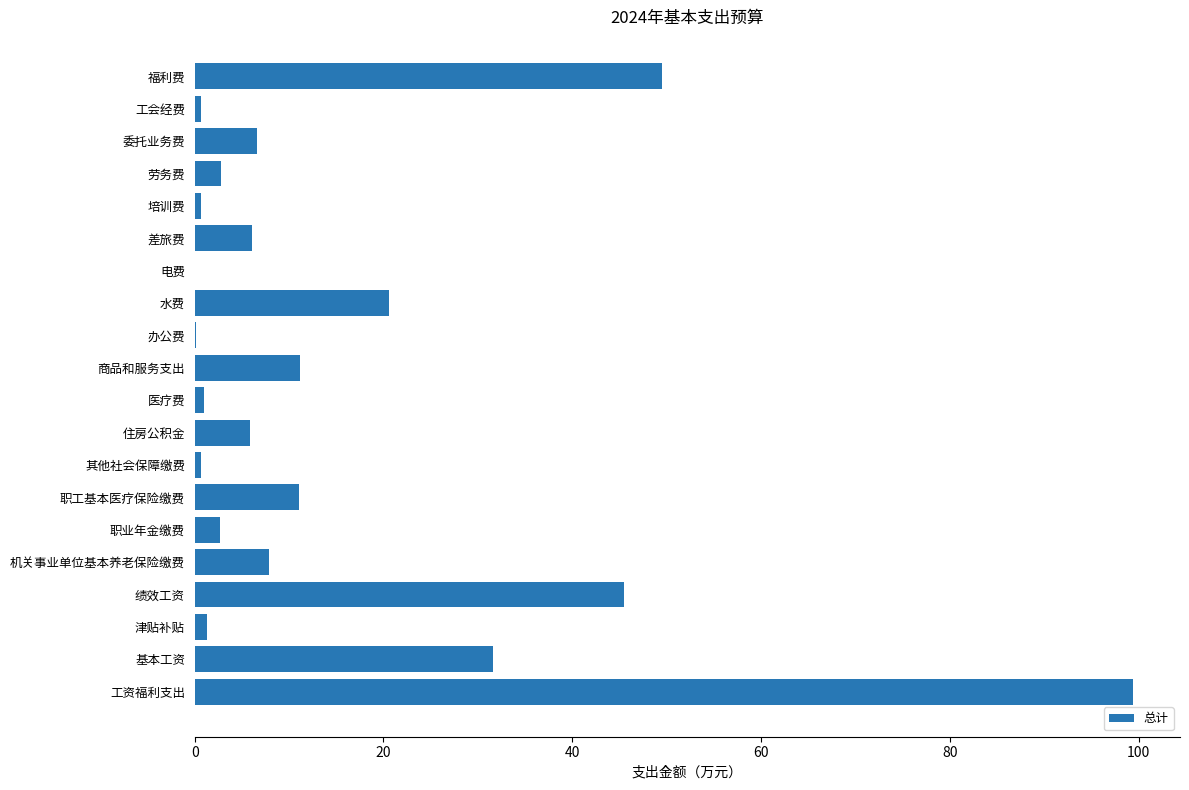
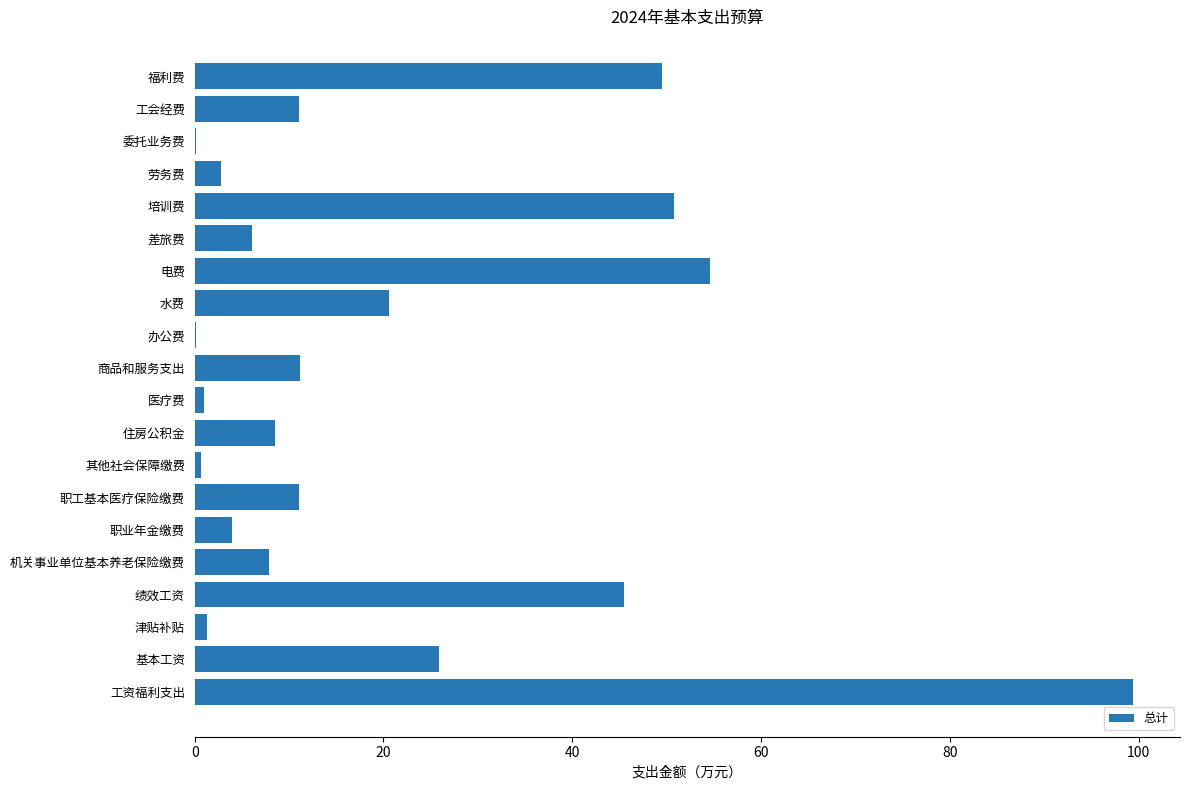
工会经费: 1 -> 11
委托业务费: 7 -> 0
培训费: 1 -> 51
电费: 0 -> 55
住房公积金: 6 -> 9
职业年金缴费: 3 -> 4
基本工资: 32 -> 26
